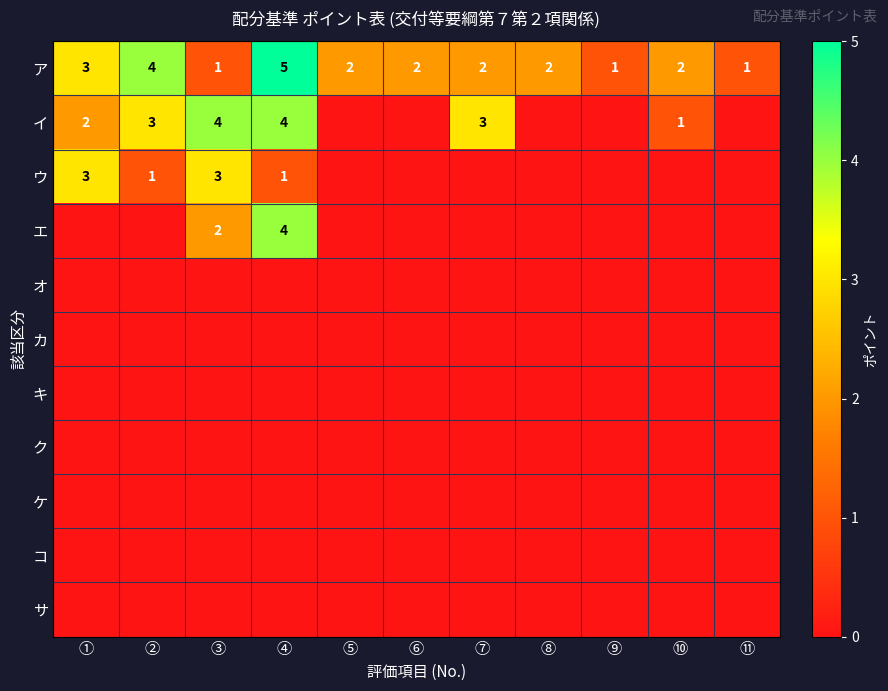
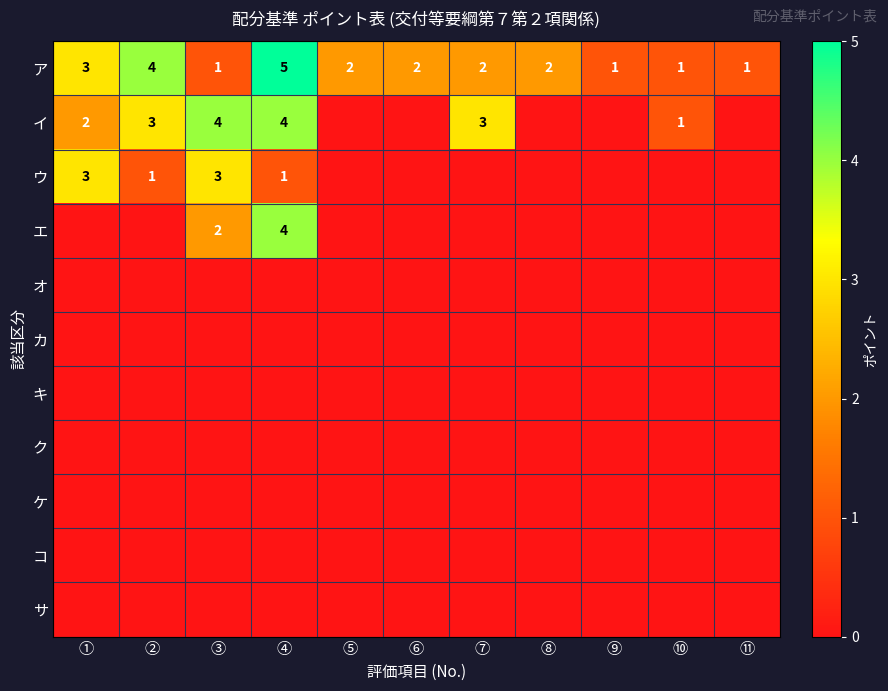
ア, ⑩: 2 -> 1
